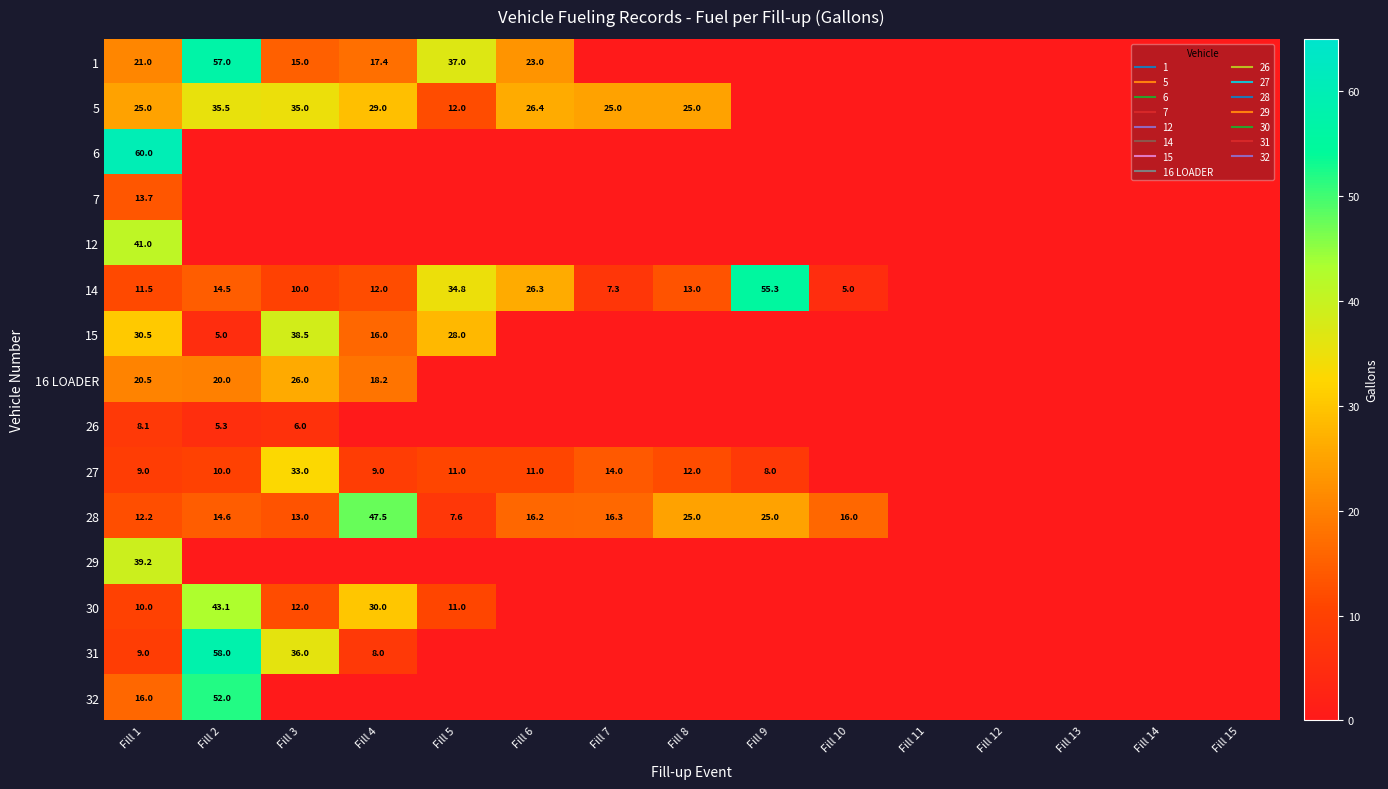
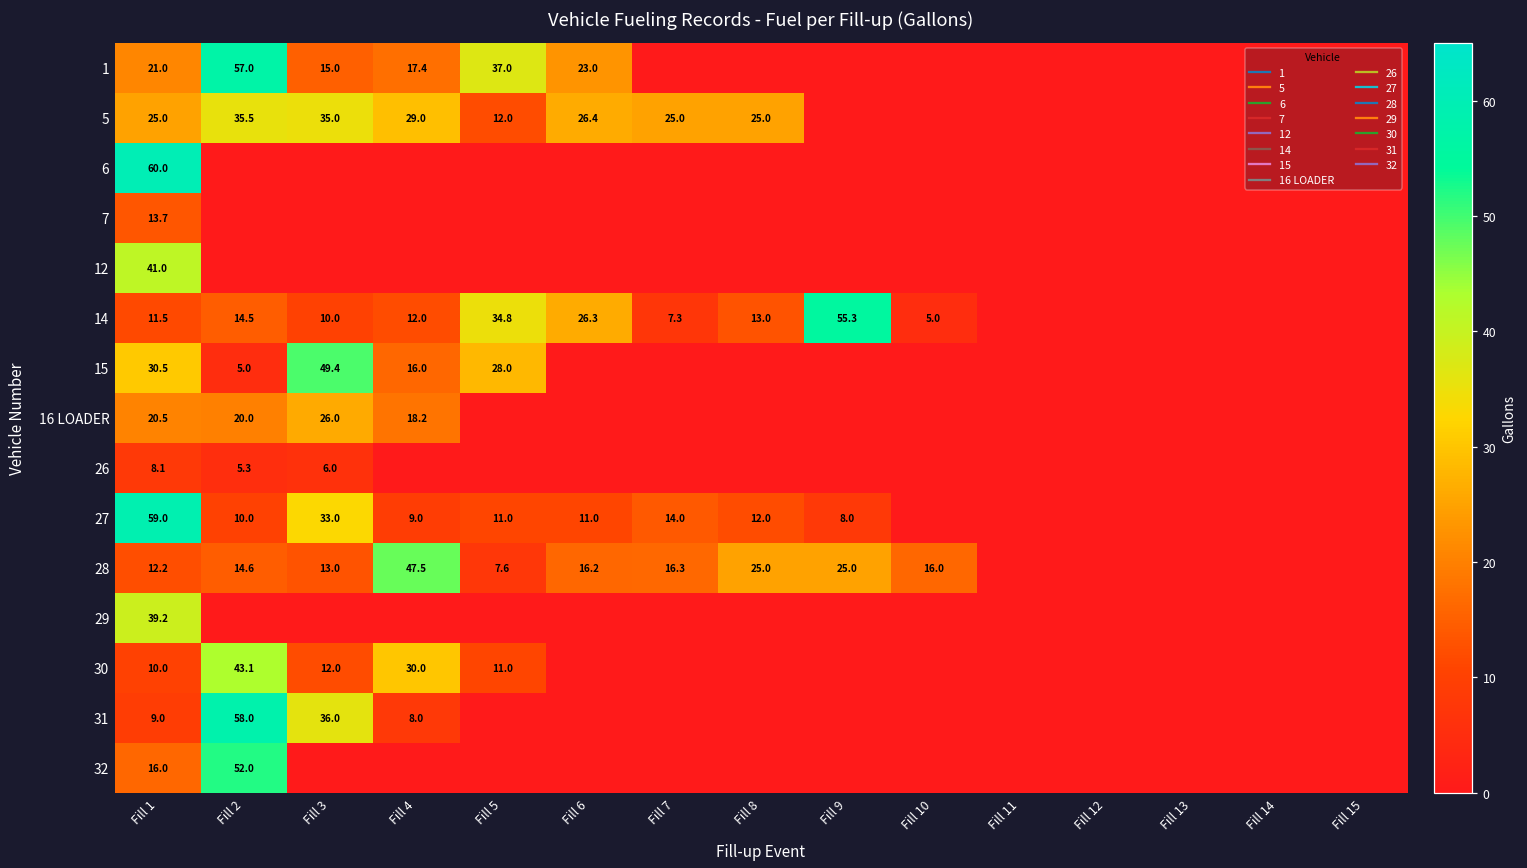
15, Fill 3: 38.5 -> 49.4
27, Fill 1: 9.0 -> 59.0
